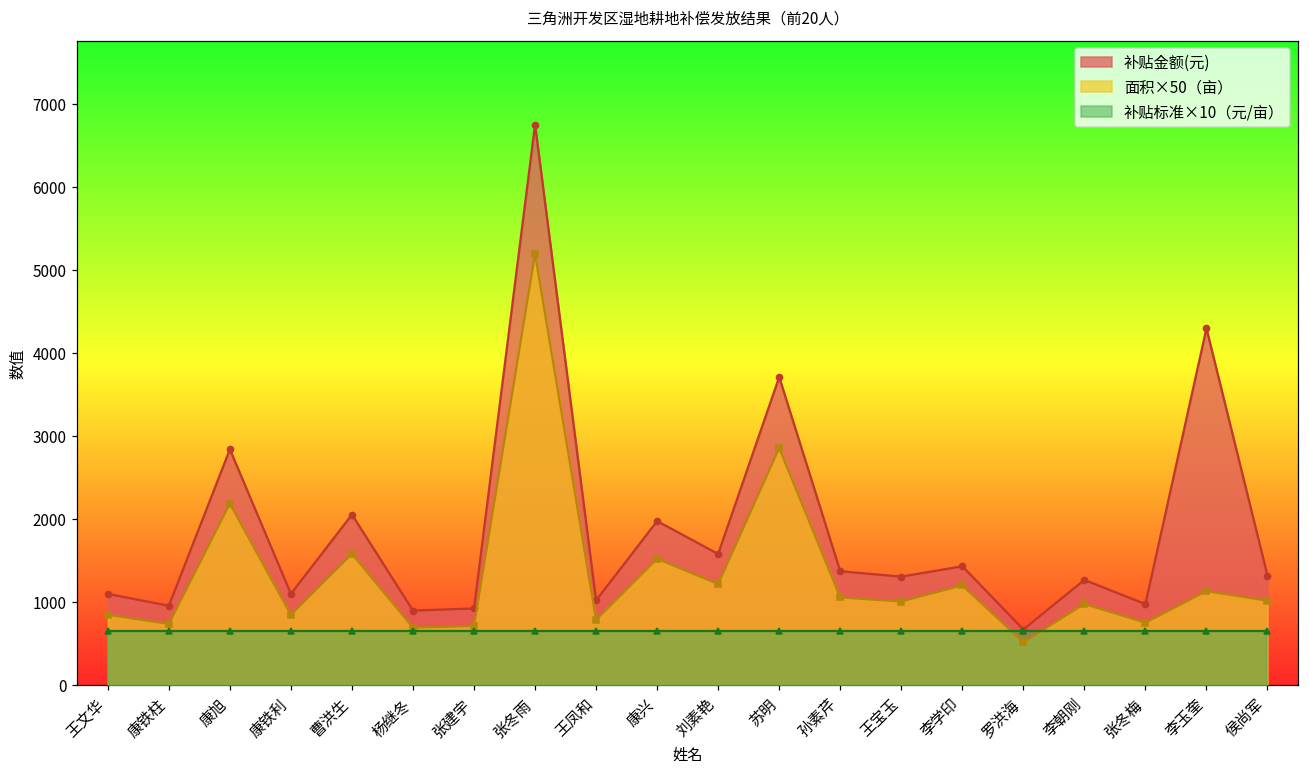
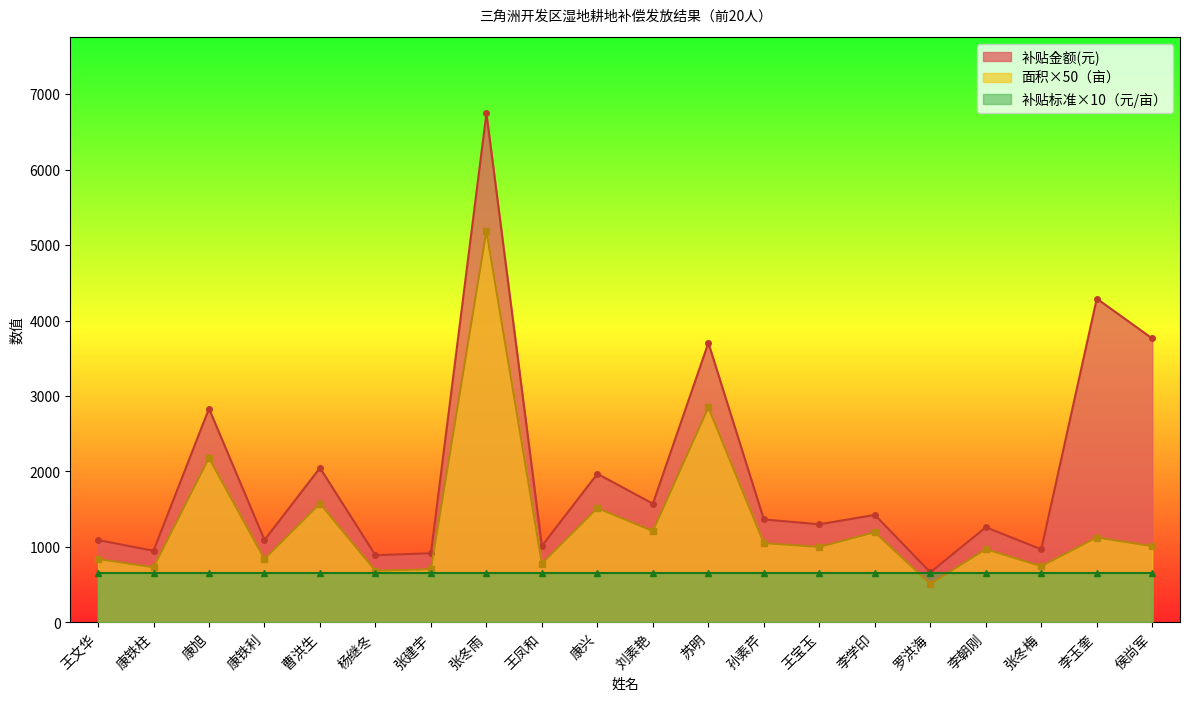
补贴金额(元), 侯尚军: 1300 -> 3800
